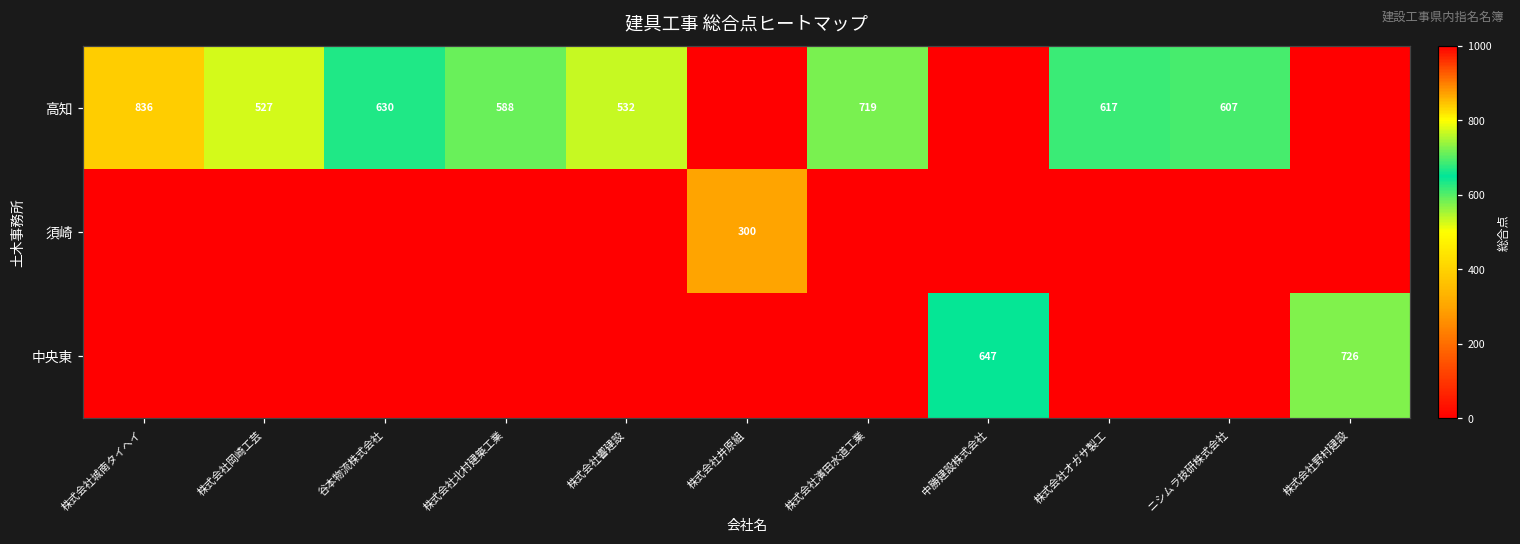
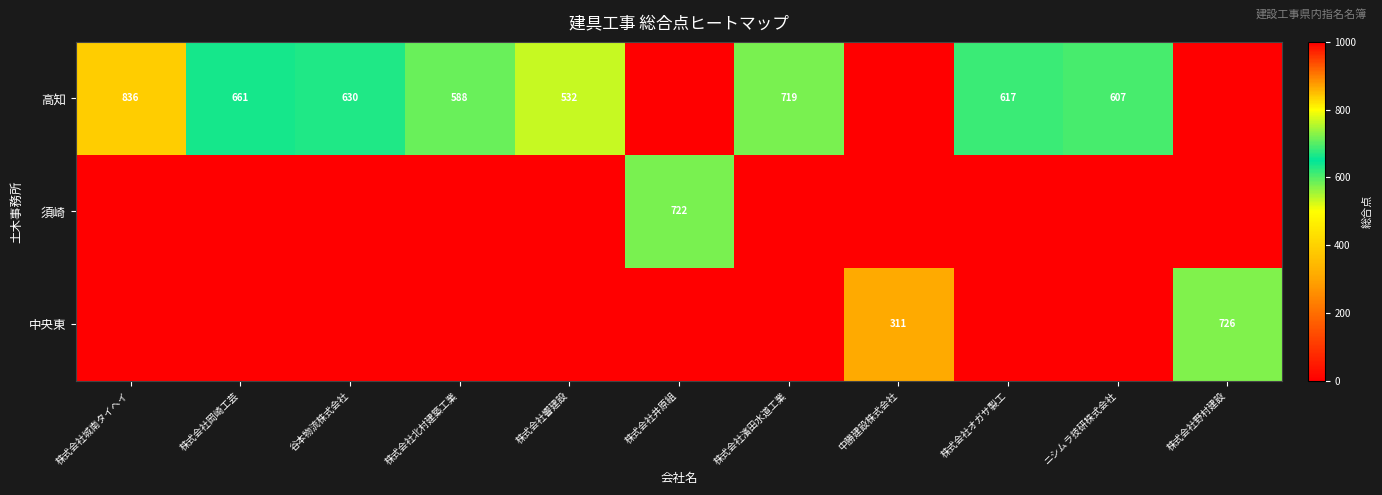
高知, 株式会社岡崎工芸: 527 -> 661
須崎, 株式会社井原組: 300 -> 722
中央東, 中勝建設株式会社: 647 -> 311
